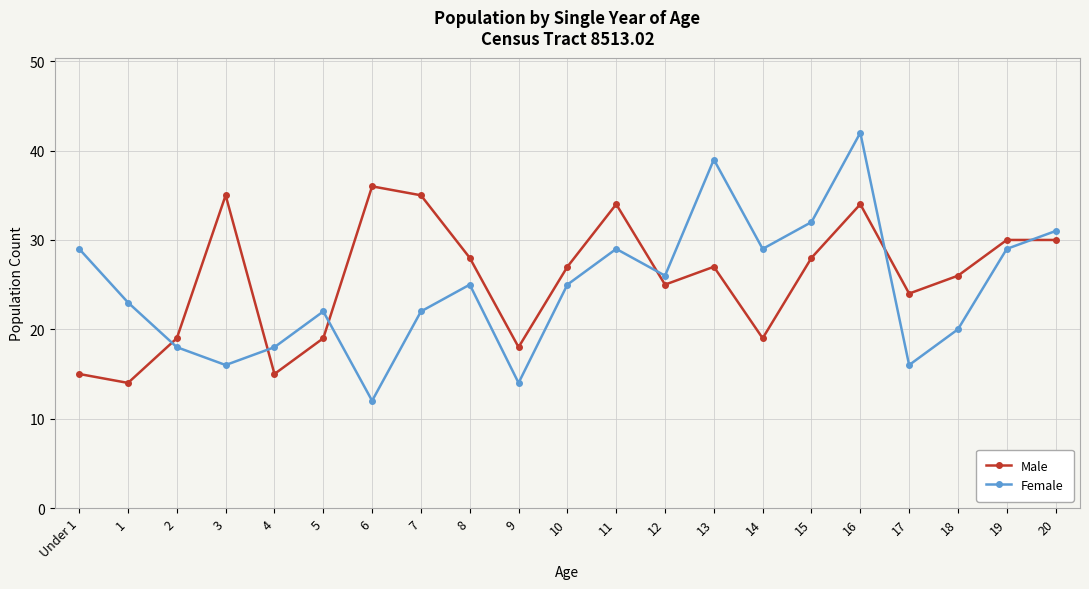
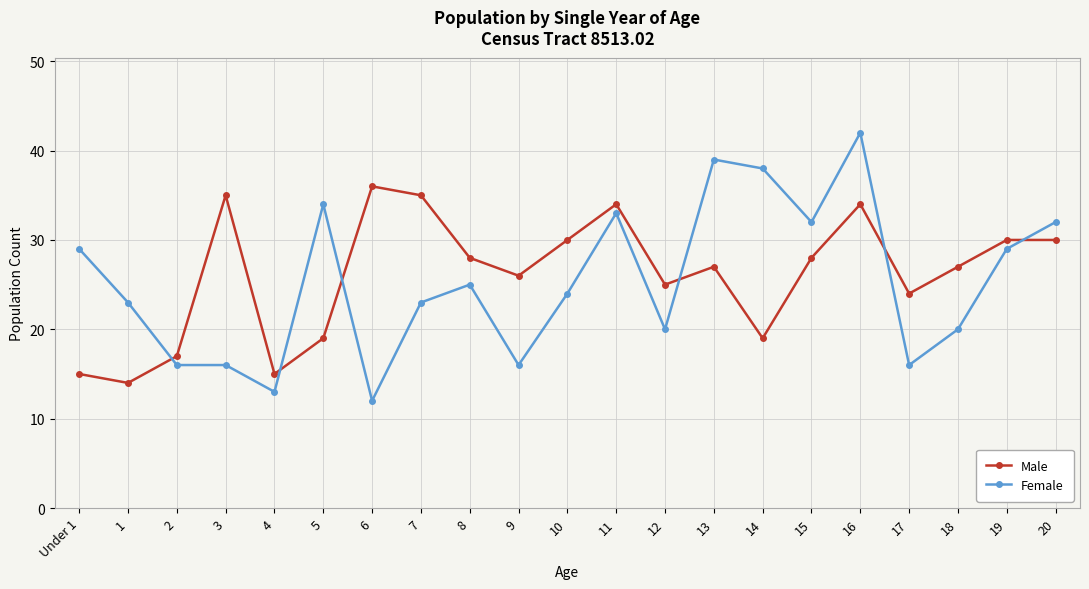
Male, 2: 19 -> 17
Female, 2: 18 -> 16
Female, 4: 18 -> 13
Female, 5: 22 -> 34
Female, 7: 22 -> 23
Male, 9: 18 -> 26
Female, 9: 14 -> 16
Male, 10: 27 -> 30
Female, 10: 25 -> 24
Female, 11: 29 -> 33
Female, 12: 26 -> 20
Female, 14: 29 -> 38
Male, 18: 26 -> 27
Female, 20: 31 -> 32
